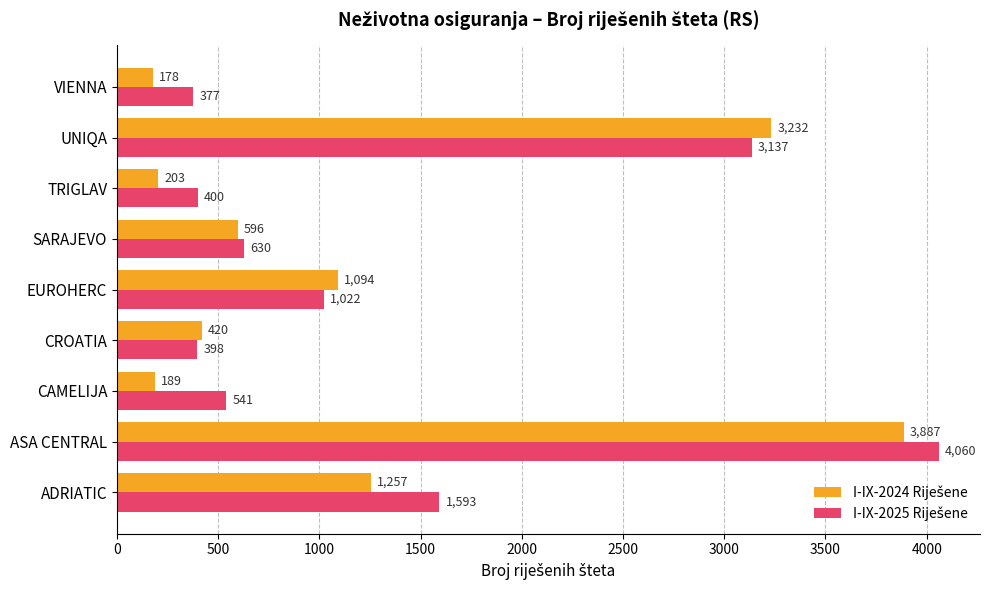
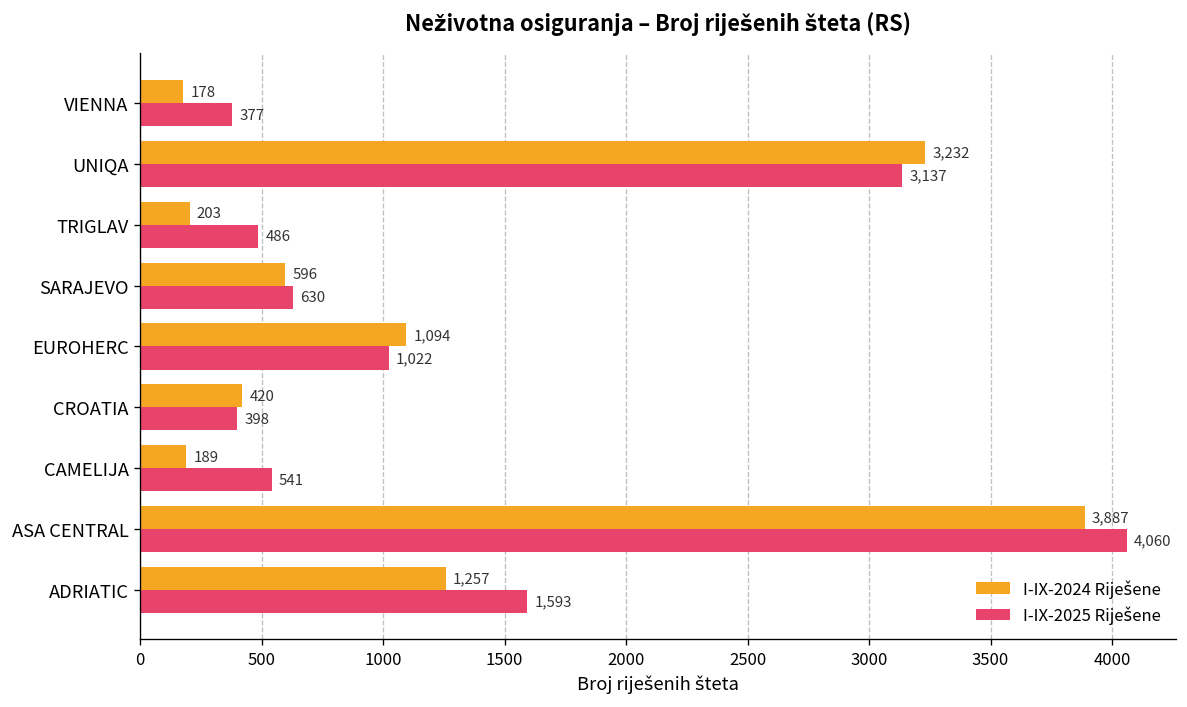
I-IX-2025 Riješene, TRIGLAV: 400 -> 486
